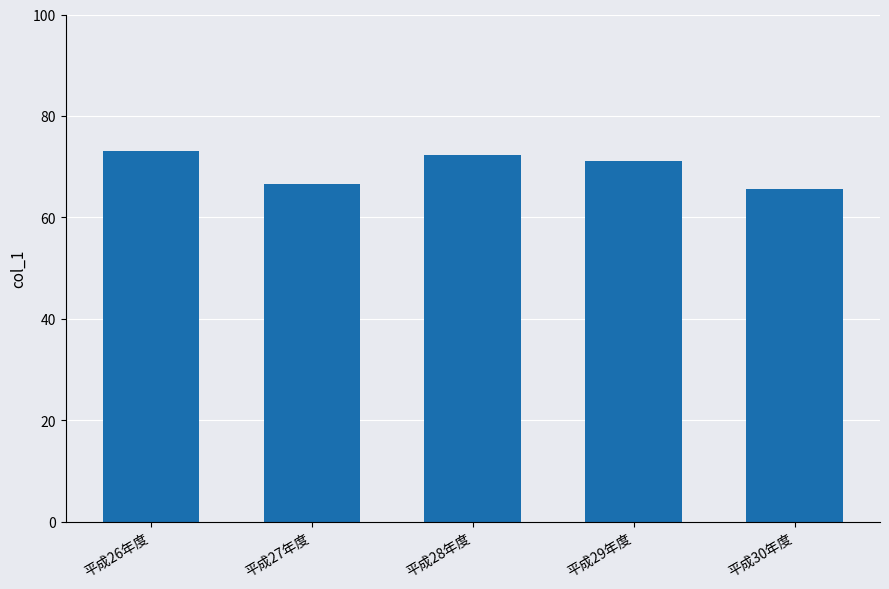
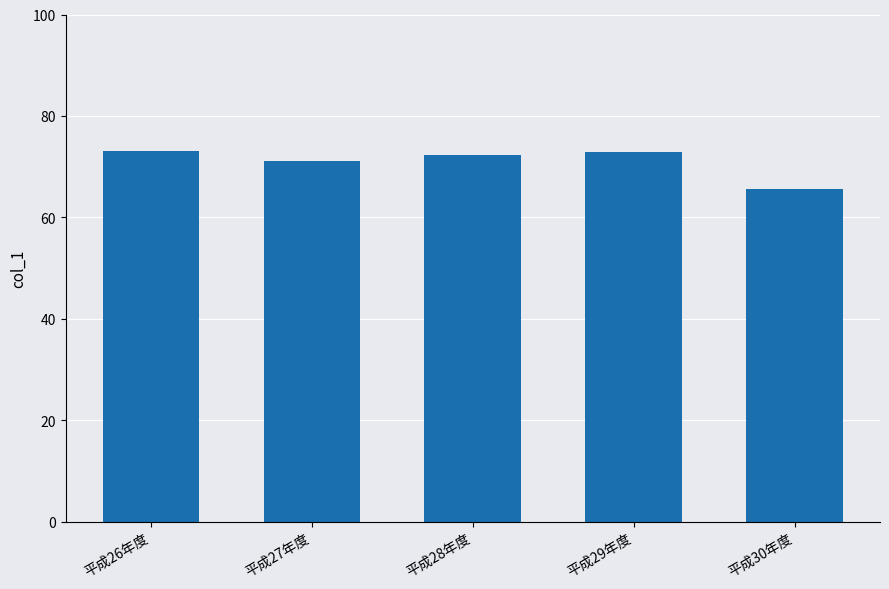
平成27年度: 67 -> 71
平成29年度: 71 -> 73
